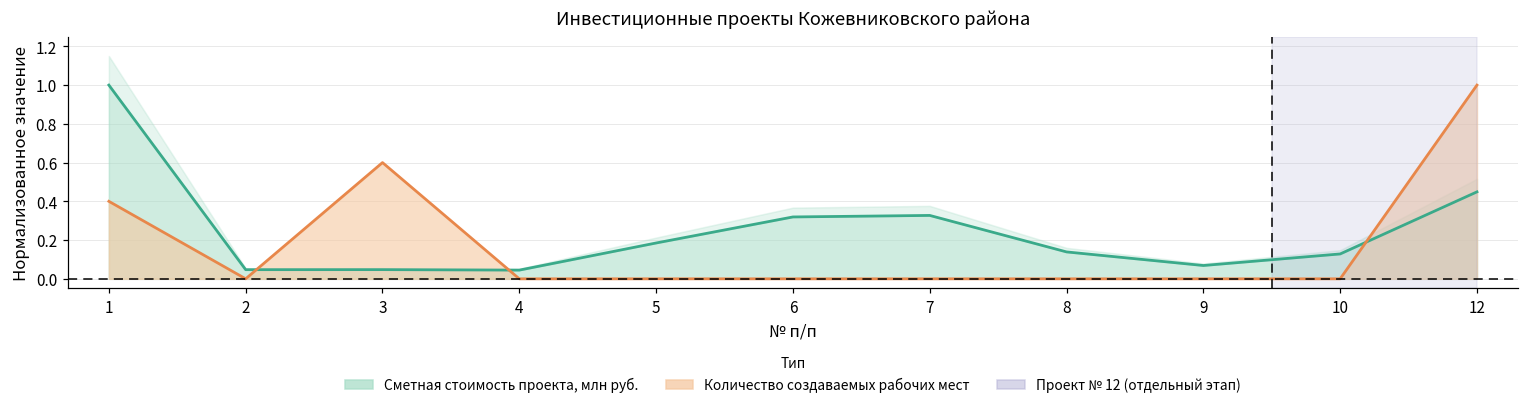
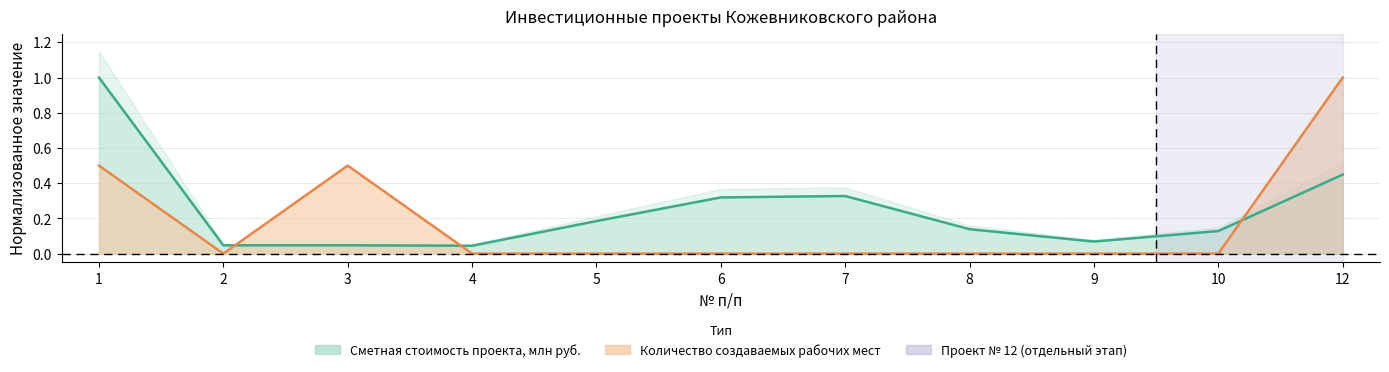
Количество создаваемых рабочих мест, 1: 0.40 -> 0.50
Количество создаваемых рабочих мест, 3: 0.60 -> 0.50
